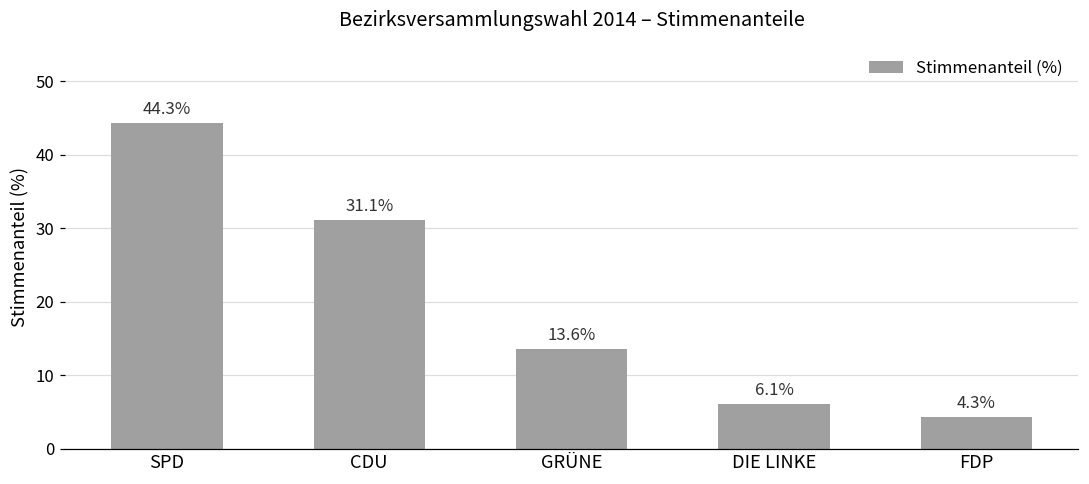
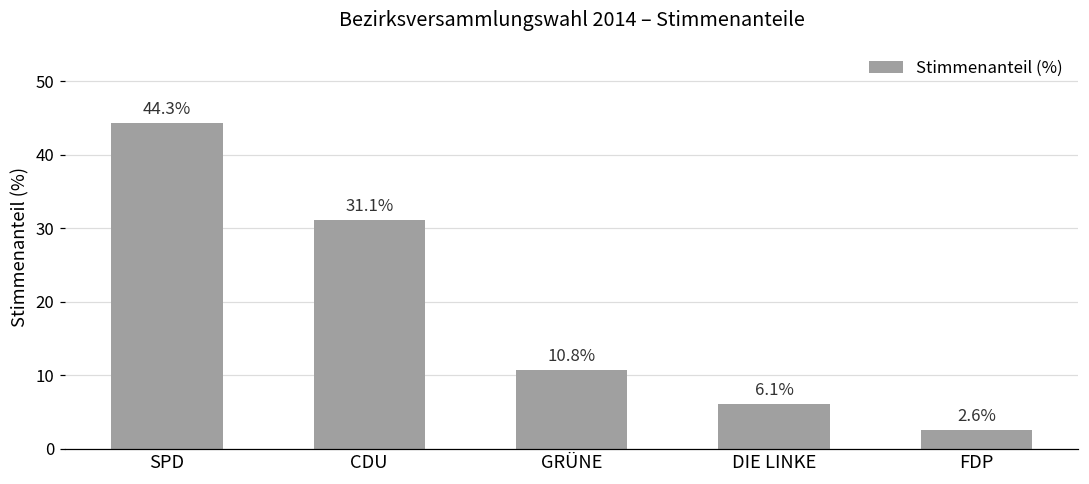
GRÜNE: 13.6% -> 10.8%
FDP: 4.3% -> 2.6%
